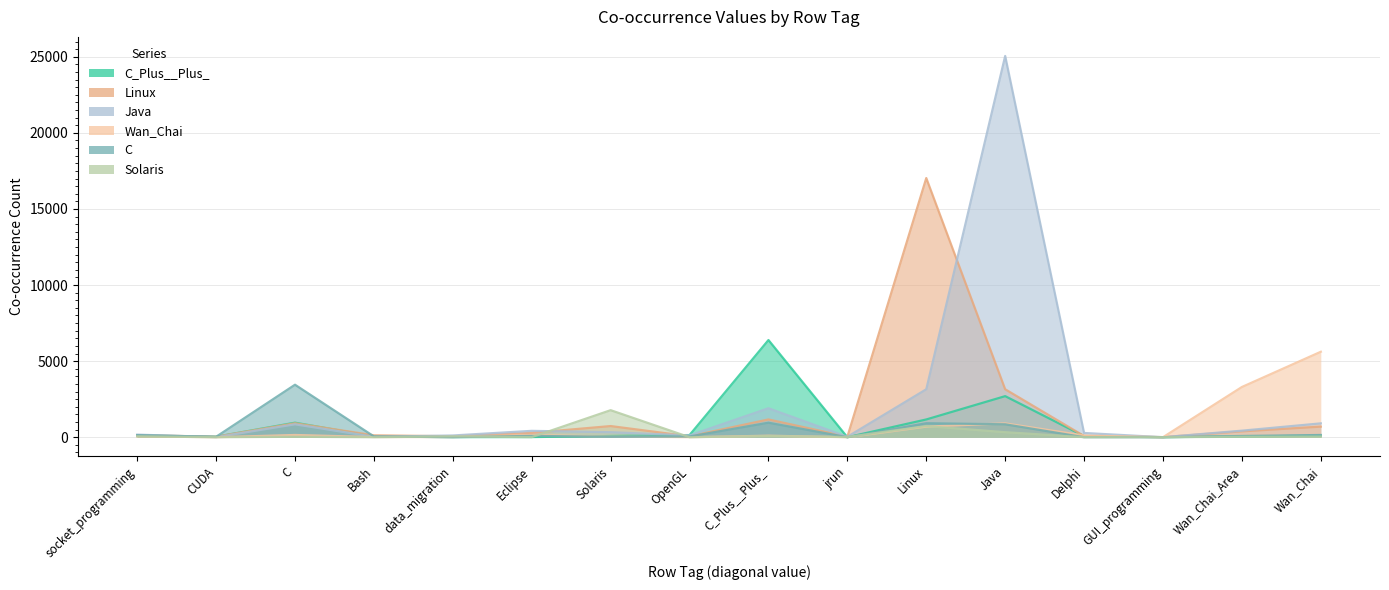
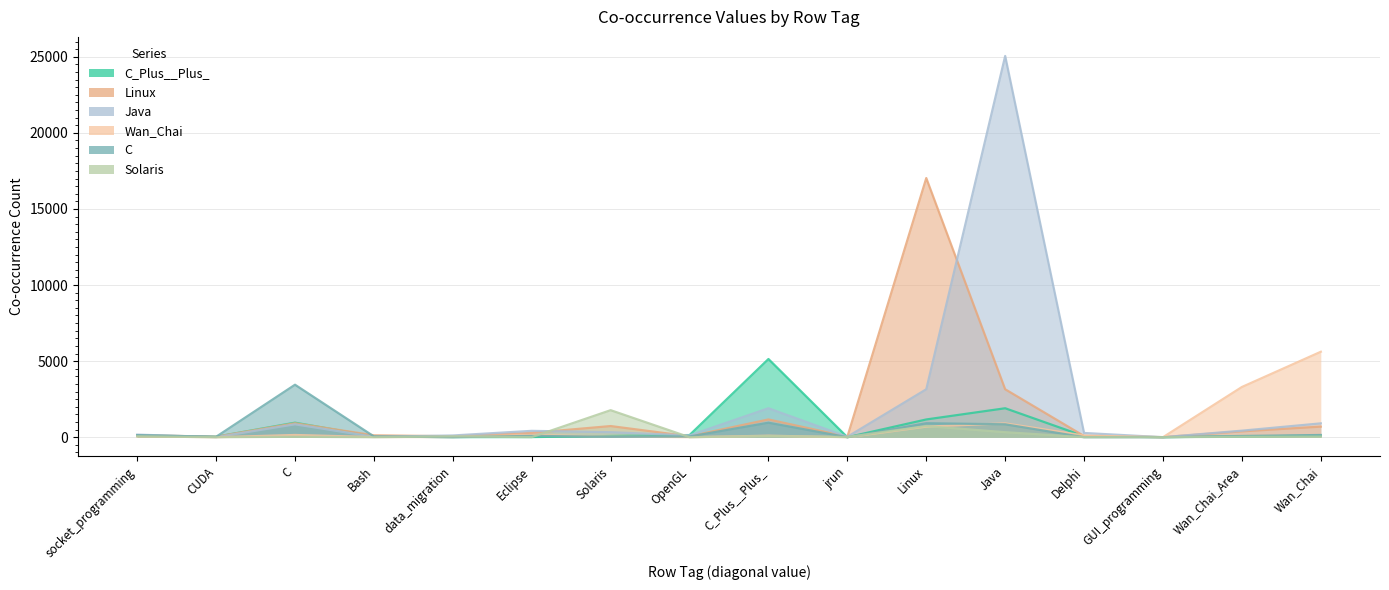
C_Plus__Plus_, C_Plus__Plus_: 6400 -> 5100
C_Plus__Plus_, Java: 2700 -> 1900
